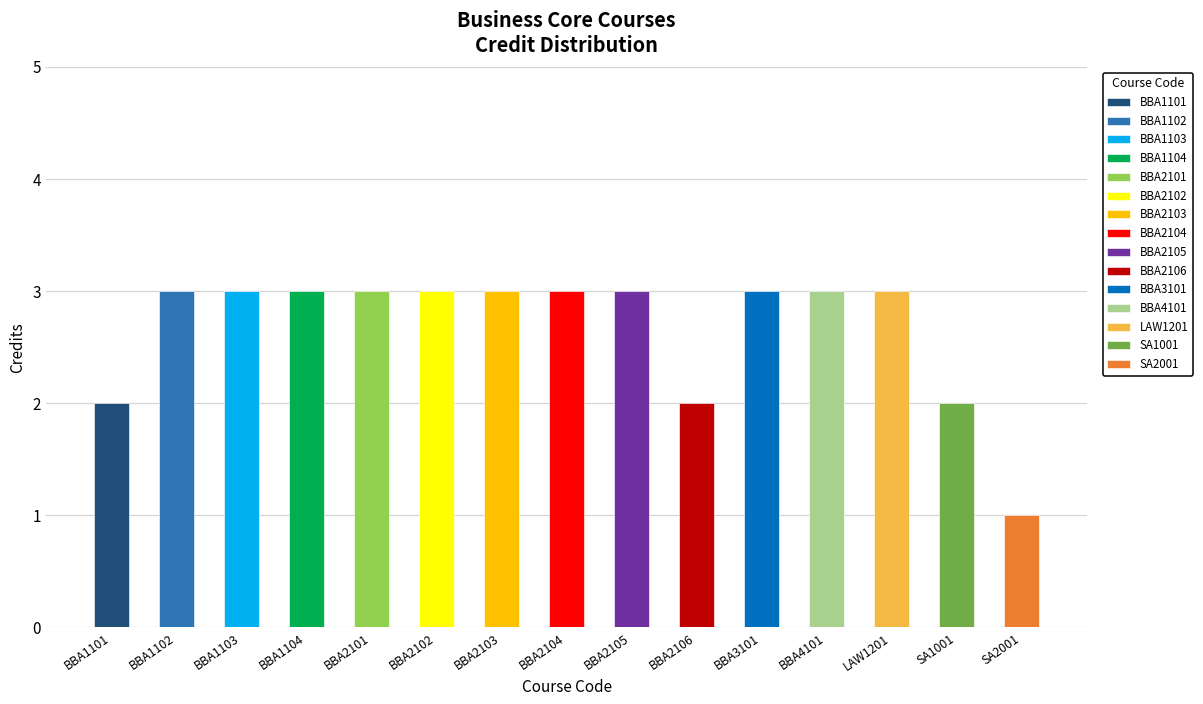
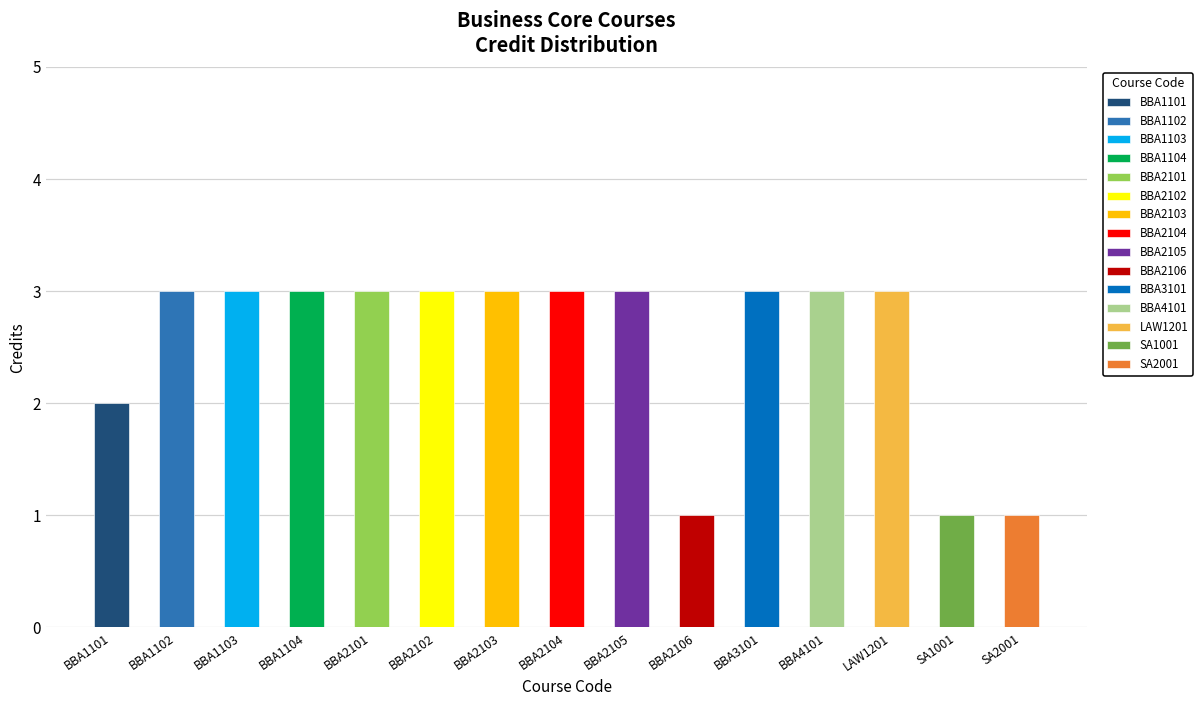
BBA2106: 2 -> 1
SA1001: 2 -> 1
